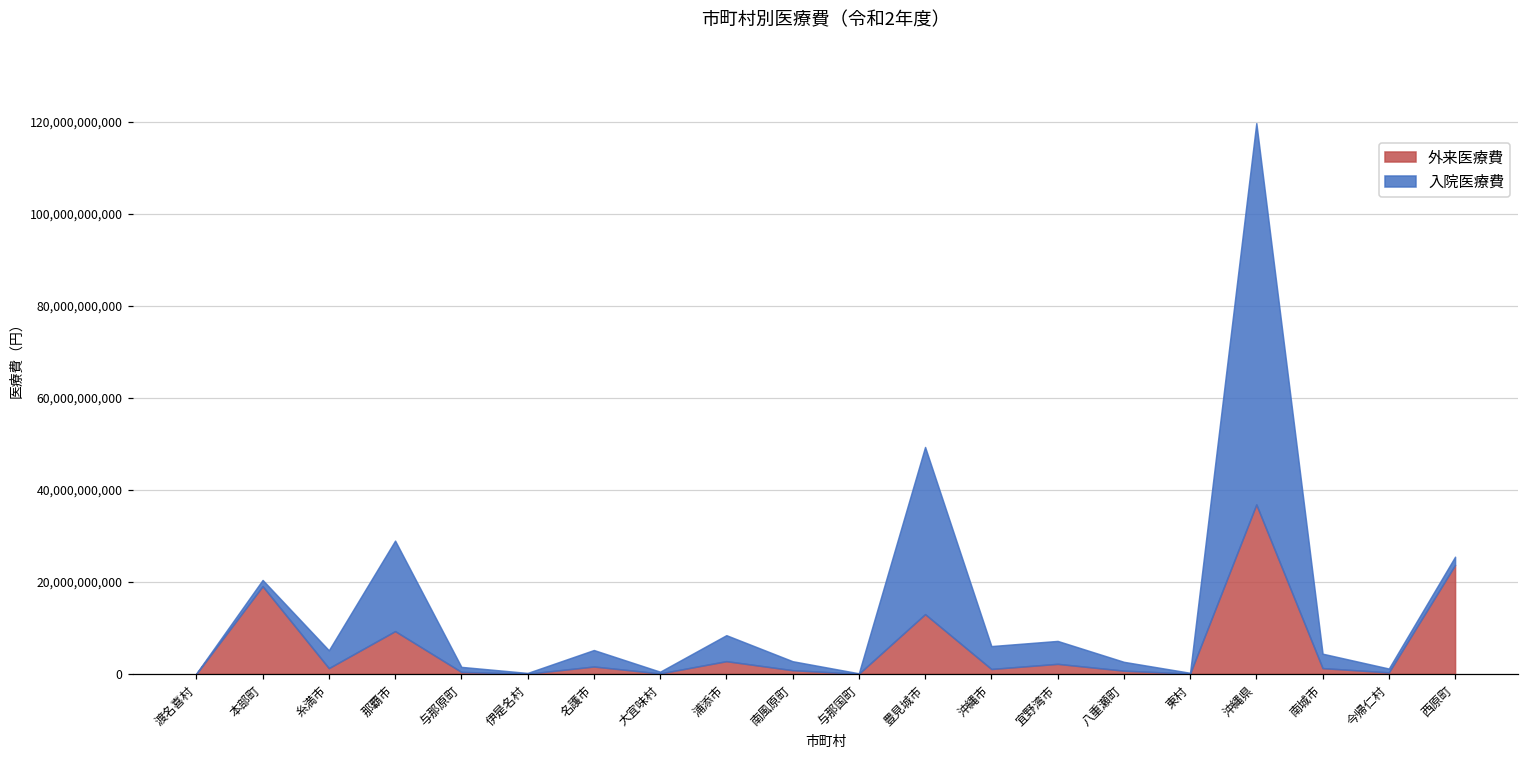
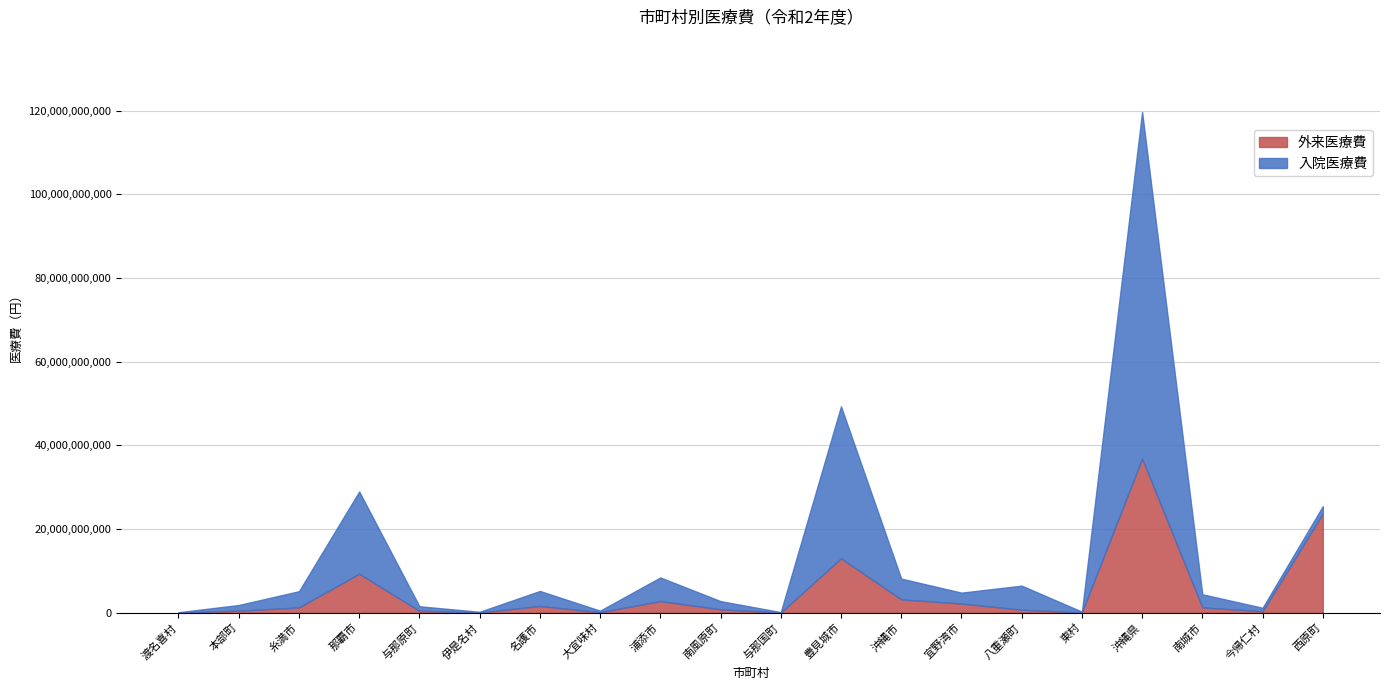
外来医療費, 本部町: 19,000,000,000 -> 0
外来医療費, 沖縄市: 1,000,000,000 -> 3,000,000,000
入院医療費, 宜野湾市: 5,000,000,000 -> 3,000,000,000
入院医療費, 八重瀬町: 2,000,000,000 -> 6,000,000,000
